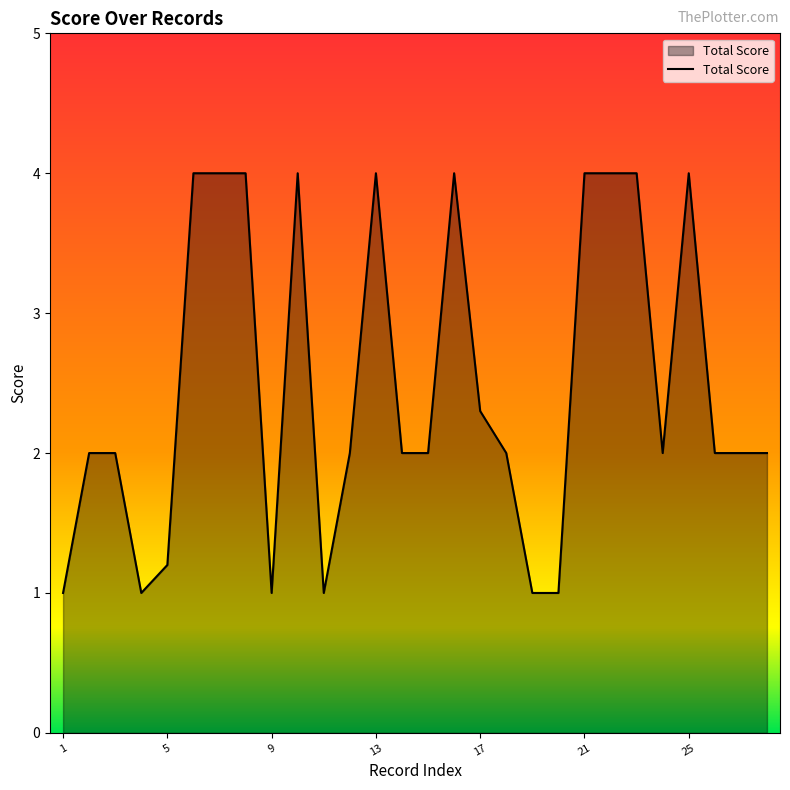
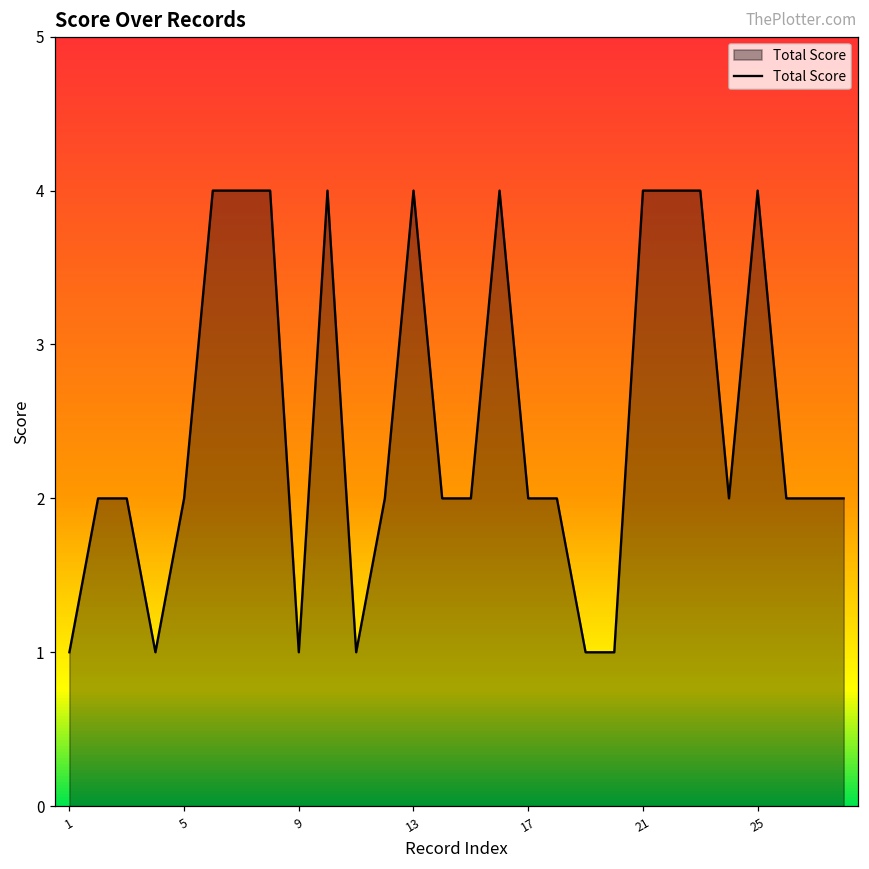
5: 1.2 -> 2.0
17: 2.3 -> 2.0
